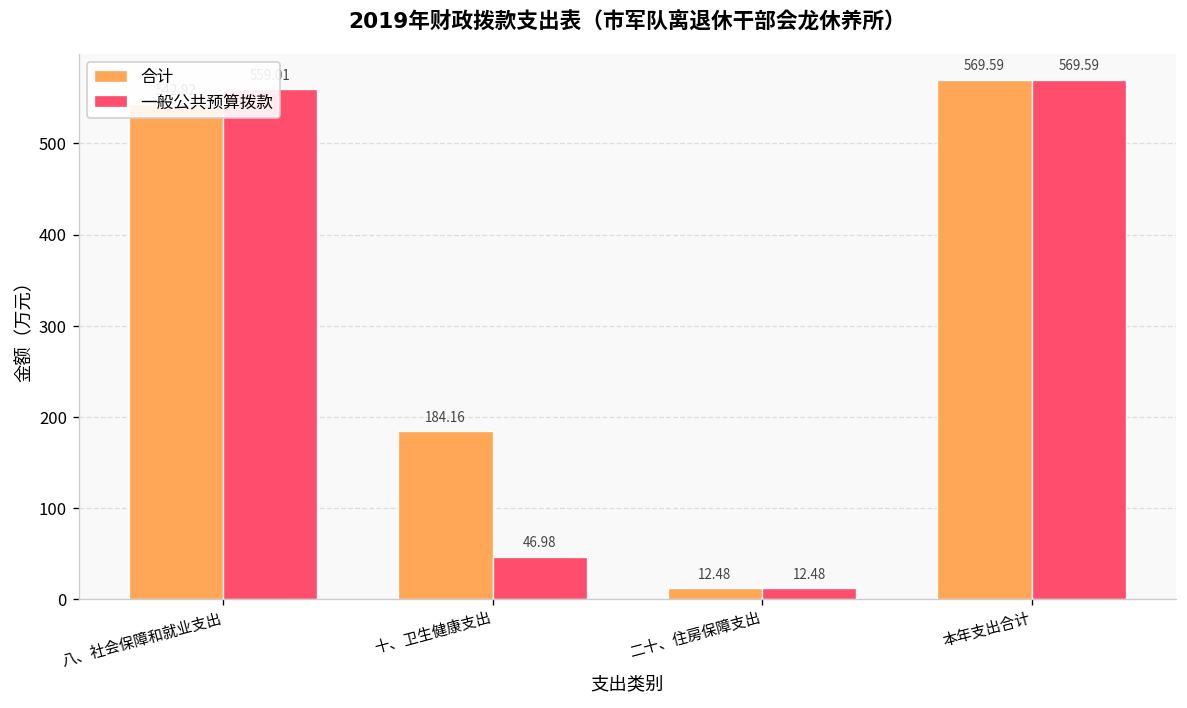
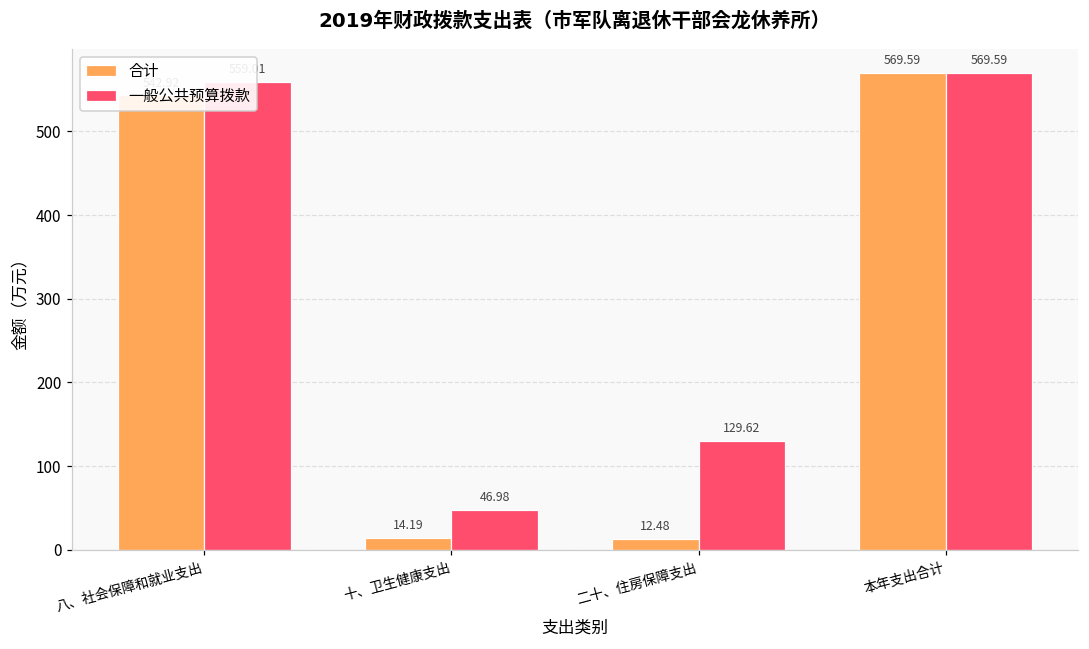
合计, 十、卫生健康支出: 184.16 -> 14.19
一般公共预算拨款, 二十、住房保障支出: 12.48 -> 129.62
